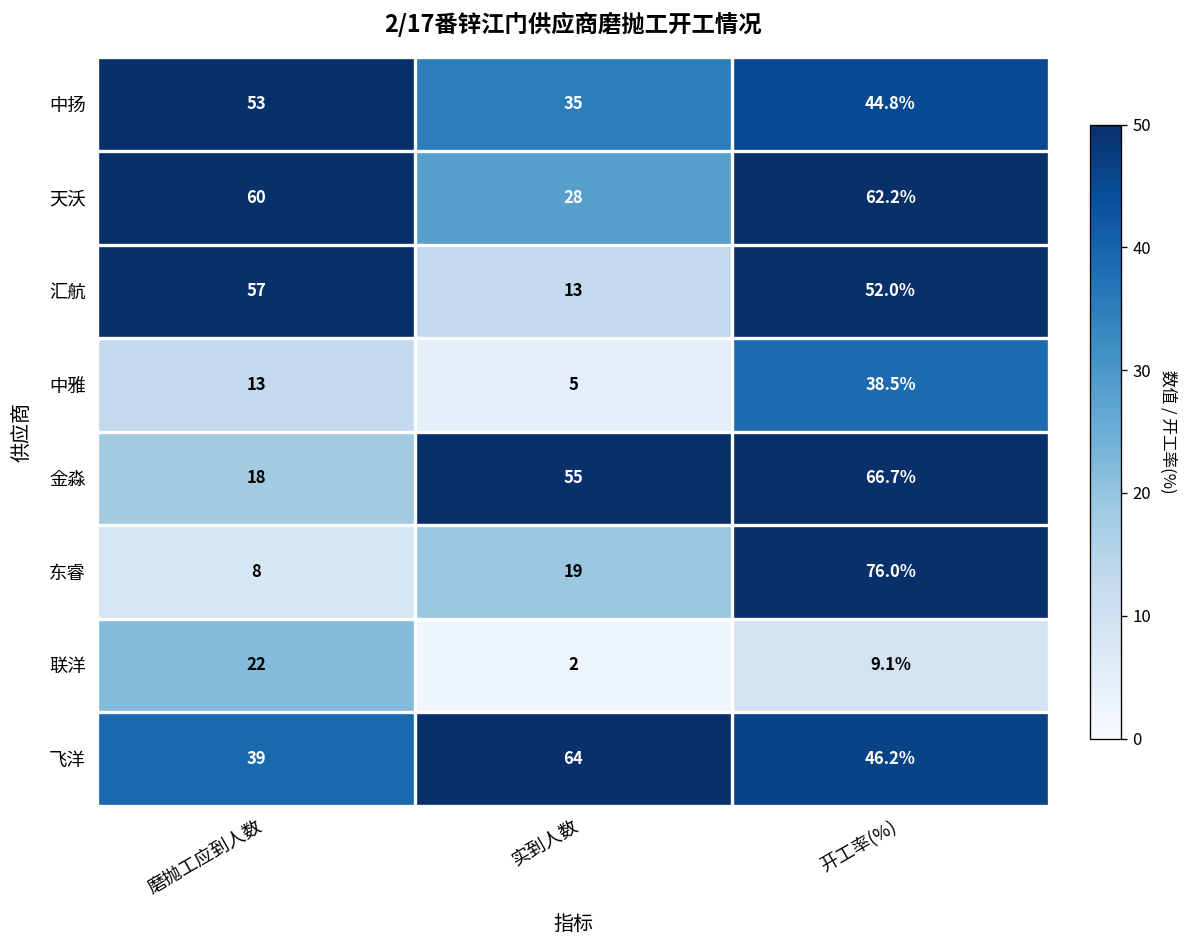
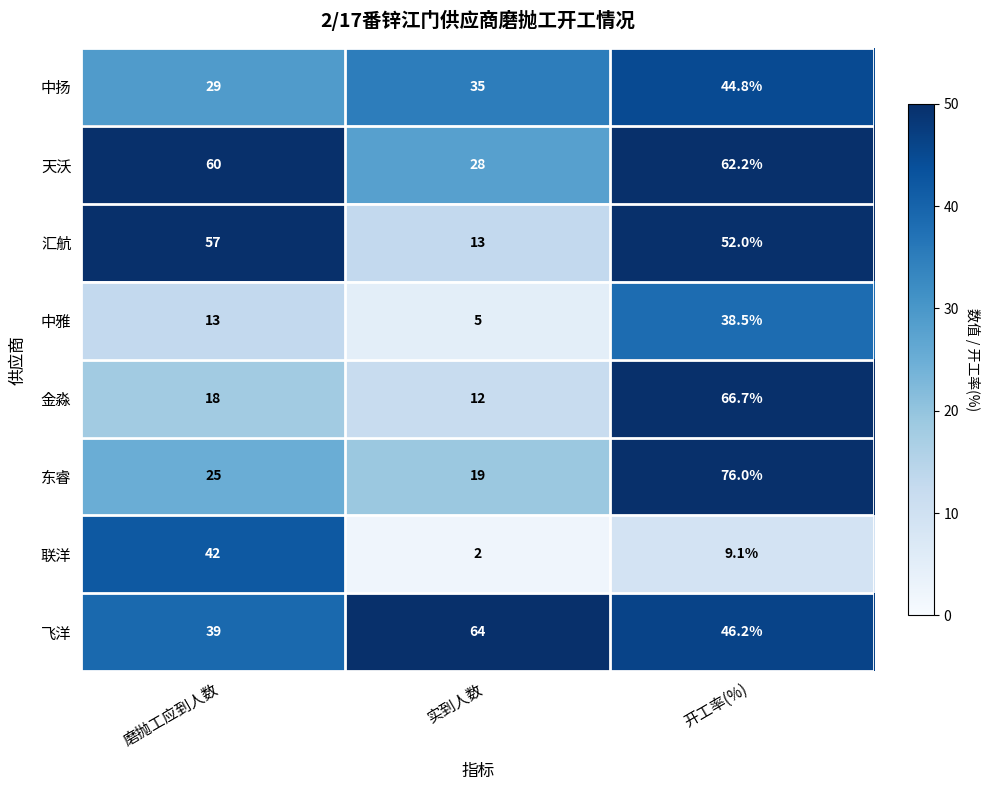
中扬, 磨抛工应到人数: 53 -> 29
金淼, 实到人数: 55 -> 12
东睿, 磨抛工应到人数: 8 -> 25
联洋, 磨抛工应到人数: 22 -> 42
